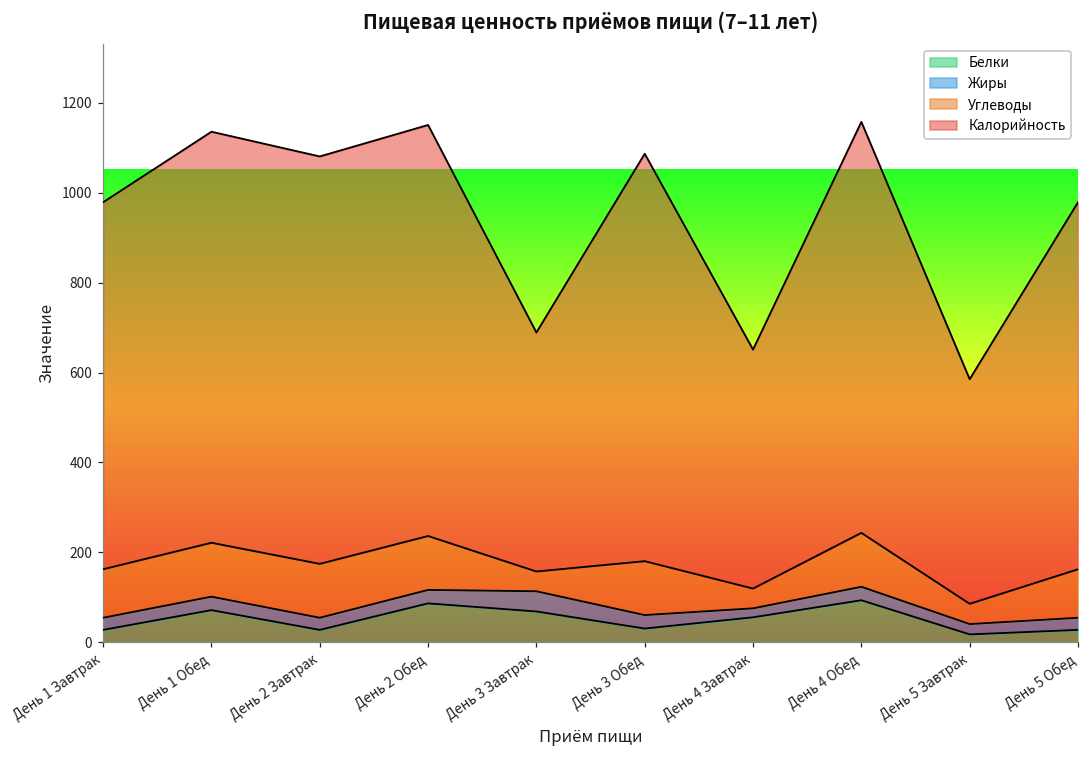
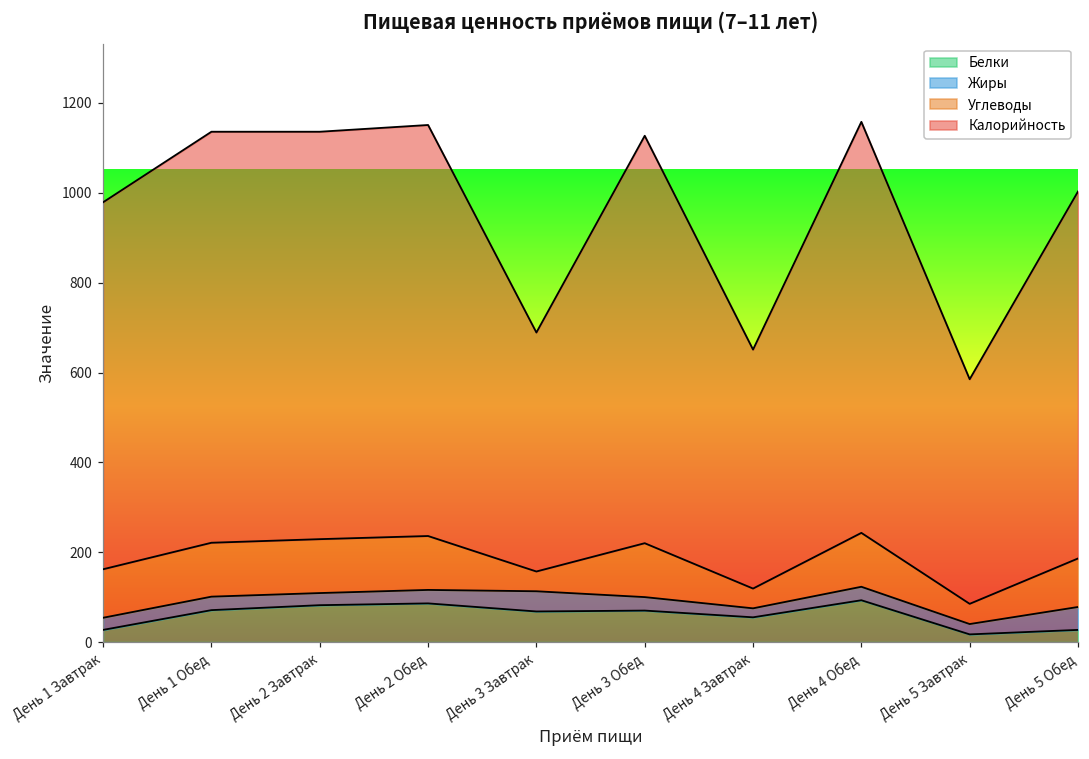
Белки, День 2 Завтрак: 30 -> 80
Белки, День 3 Обед: 30 -> 70
Жиры, День 5 Обед: 30 -> 50
